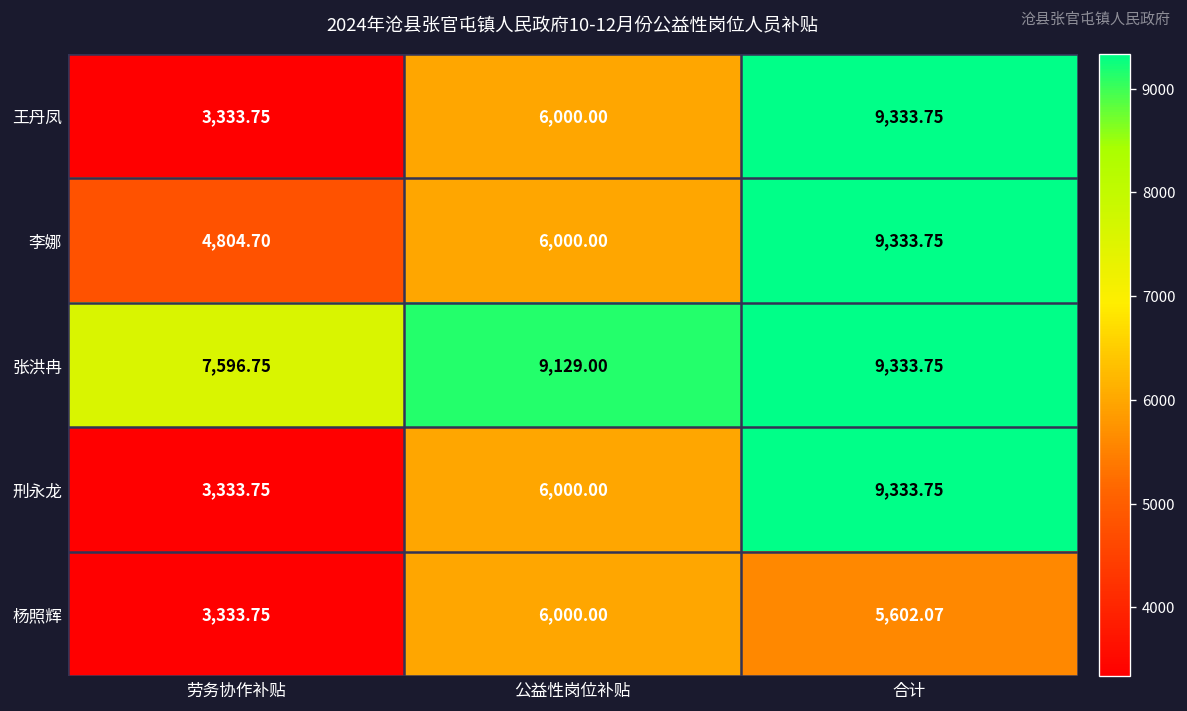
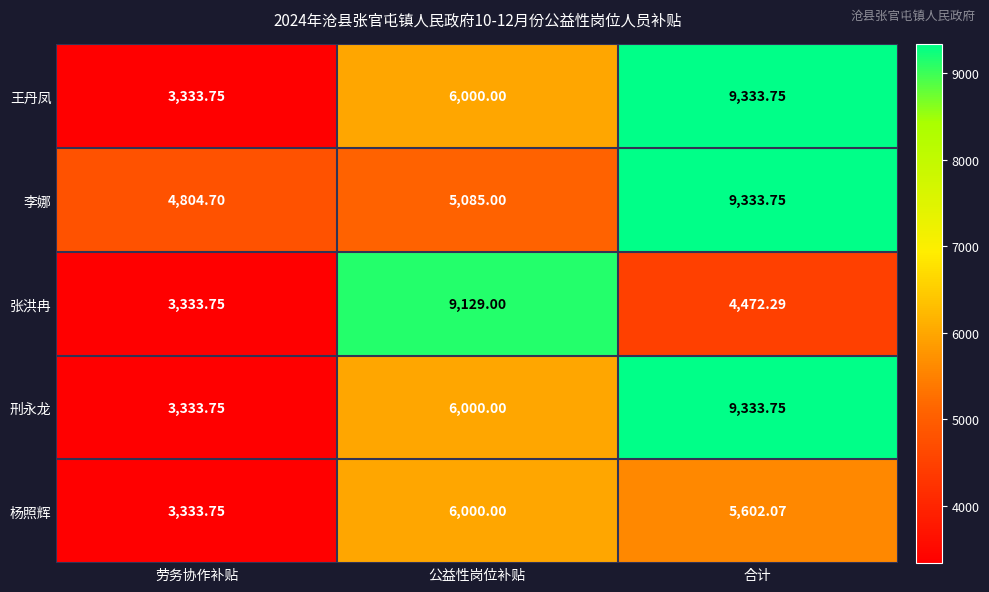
李娜, 公益性岗位补贴: 6,000.00 -> 5,085.00
张洪冉, 劳务协作补贴: 7,596.75 -> 3,333.75
张洪冉, 合计: 9,333.75 -> 4,472.29
